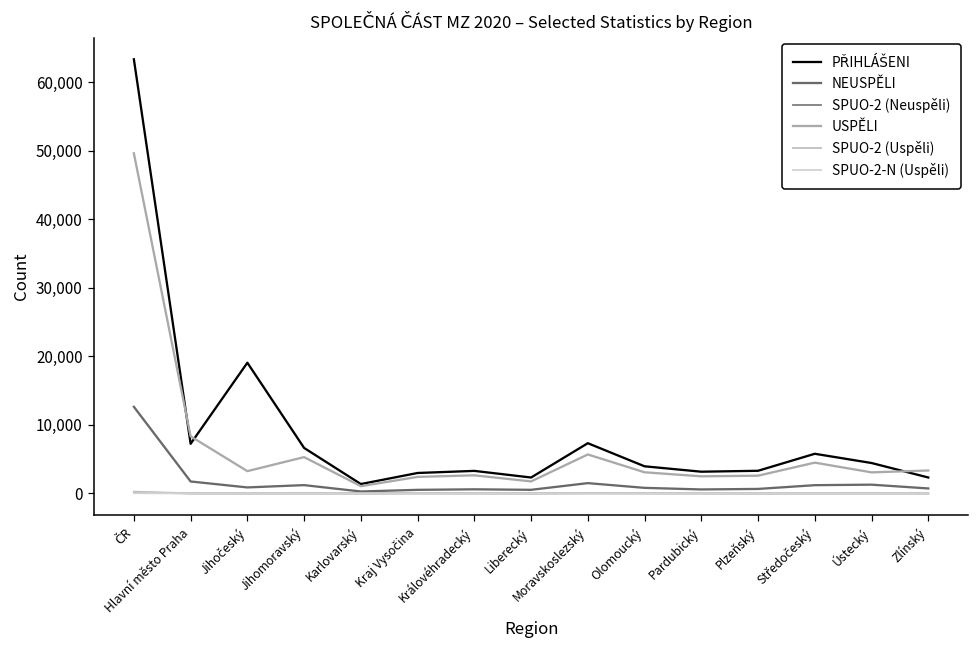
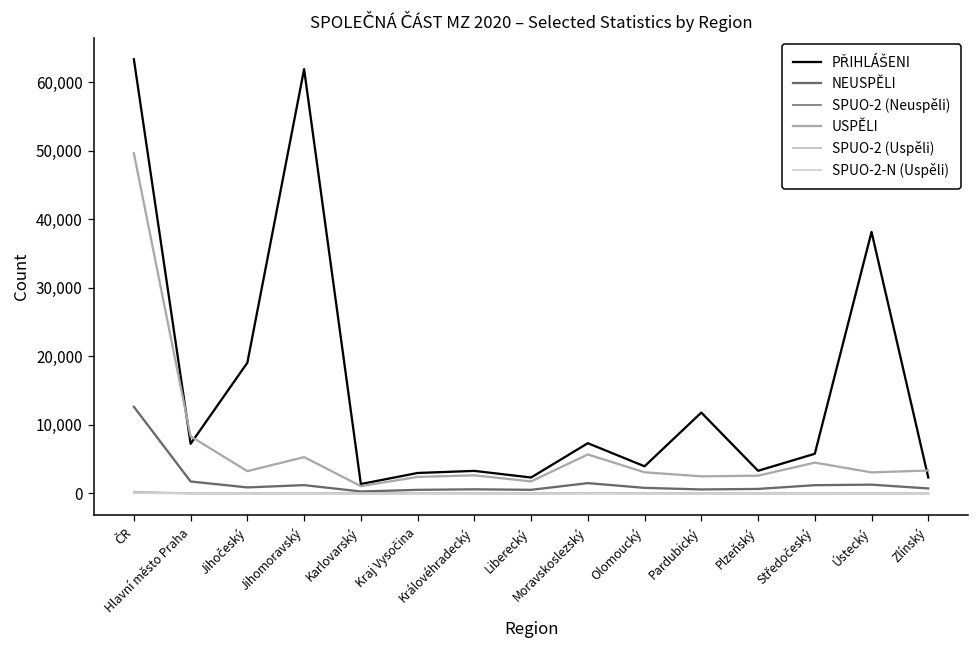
PŘIHLÁŠENI, Jihomoravský: 7,000 -> 62,000
PŘIHLÁŠENI, Pardubický: 3,000 -> 12,000
PŘIHLÁŠENI, Ústecký: 4,000 -> 38,000
